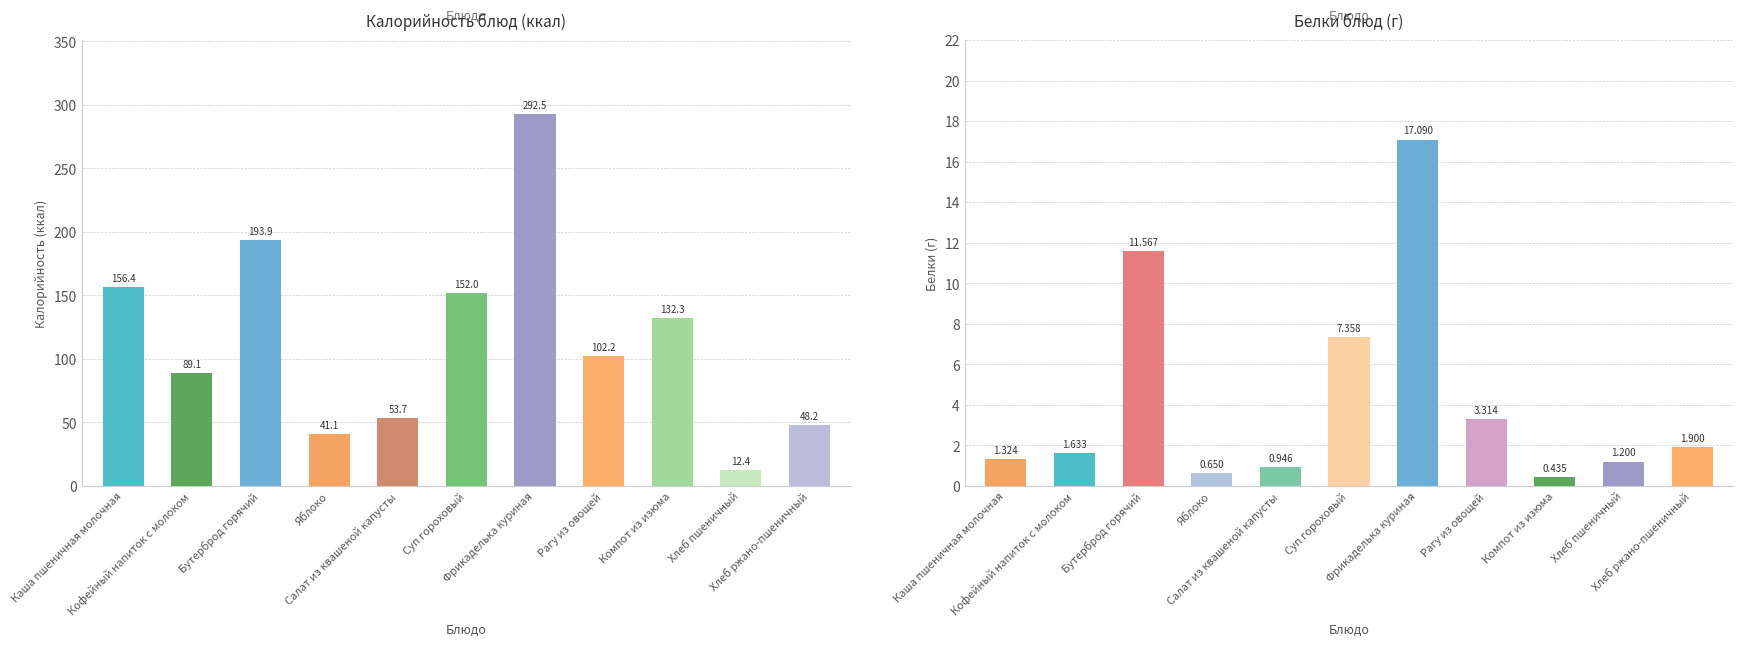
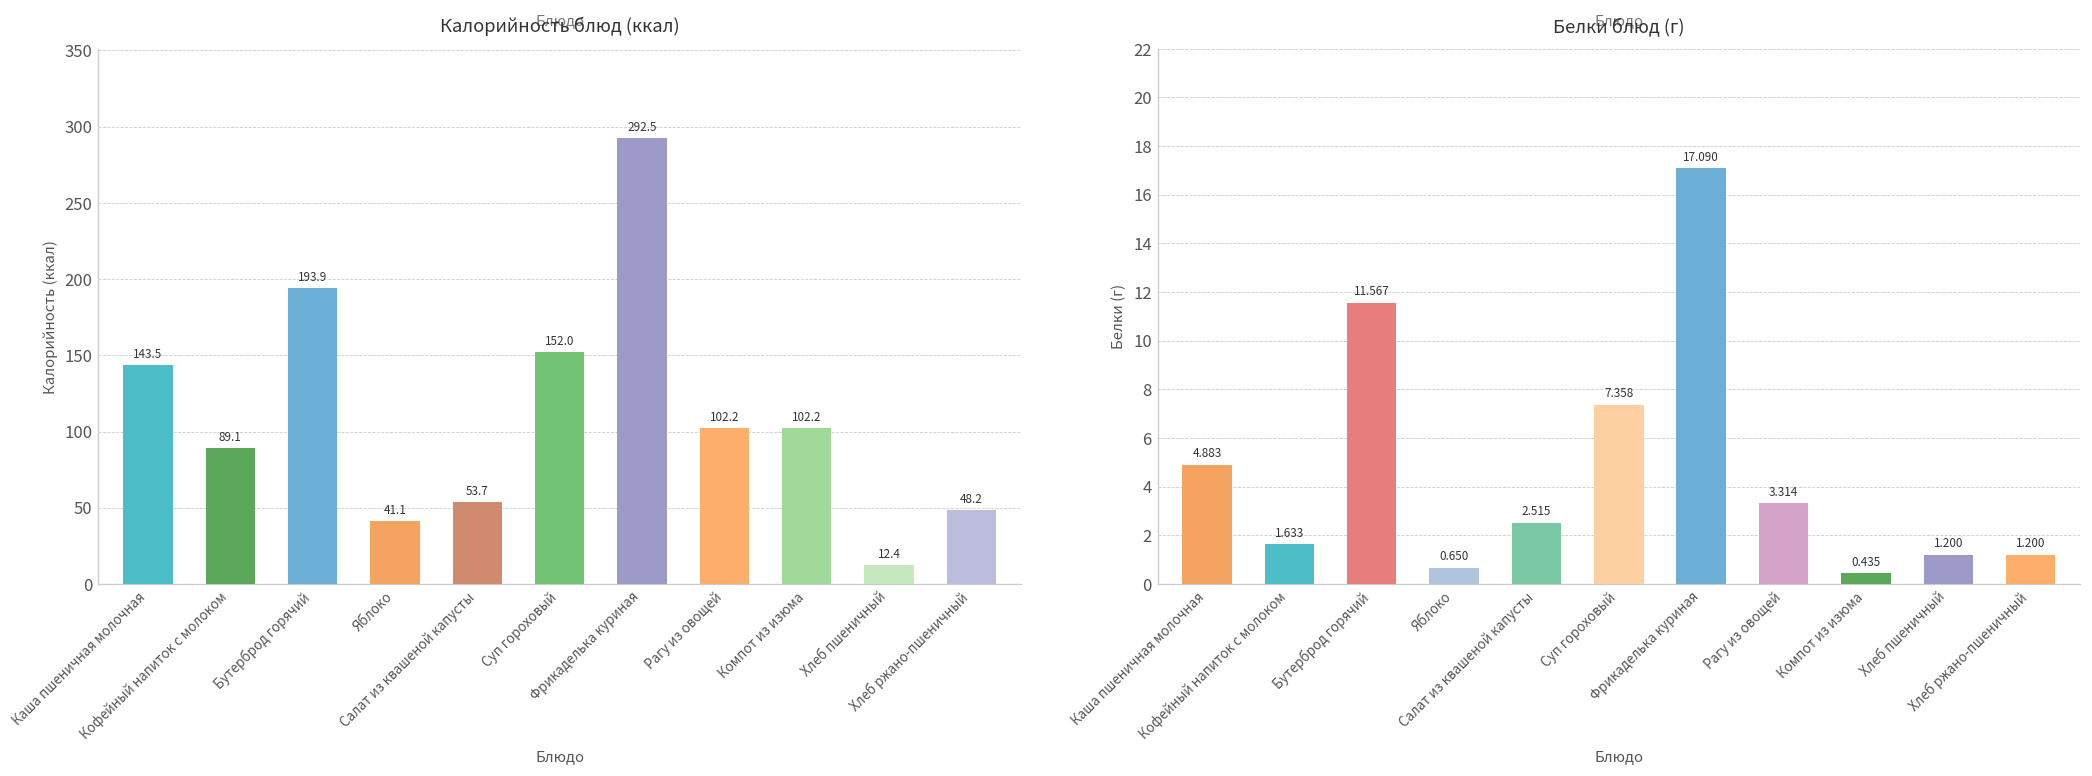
Калорийность блюд (ккал), Каша пшеничная молочная: 156.4 -> 143.5
Калорийность блюд (ккал), Компот из изюма: 132.3 -> 102.2
Белки блюд (г), Каша пшеничная молочная: 1.324 -> 4.883
Белки блюд (г), Салат из квашеной капусты: 0.946 -> 2.515
Белки блюд (г), Хлеб ржано-пшеничный: 1.900 -> 1.200
